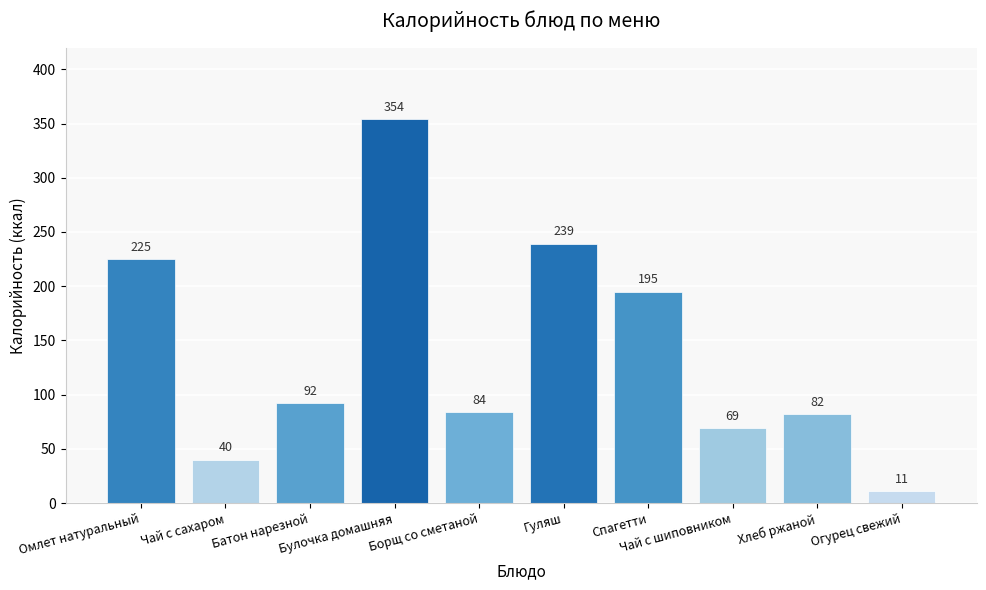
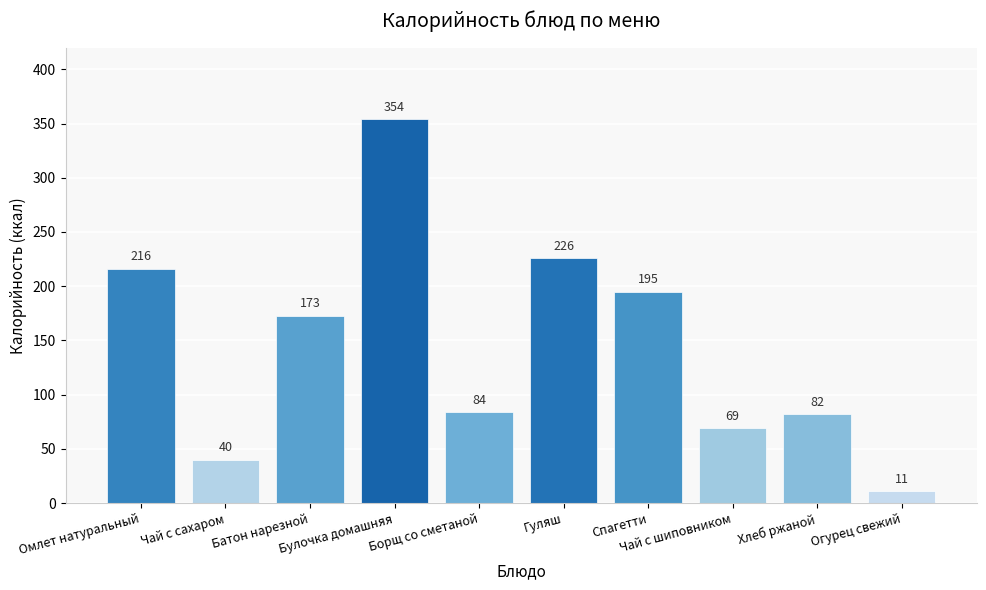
Омлет натуральный: 225 -> 216
Батон нарезной: 92 -> 173
Гуляш: 239 -> 226
